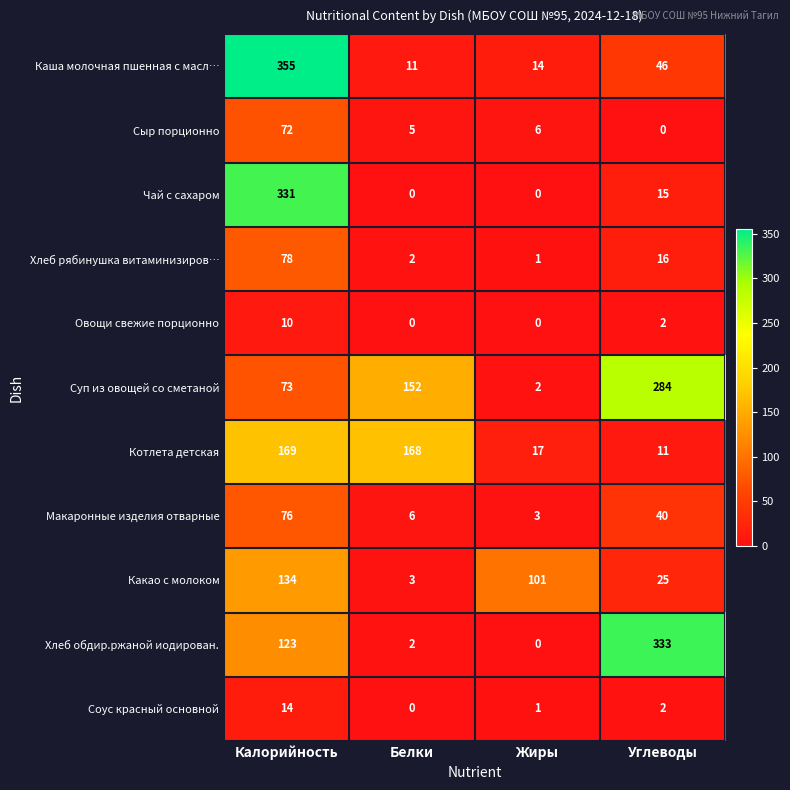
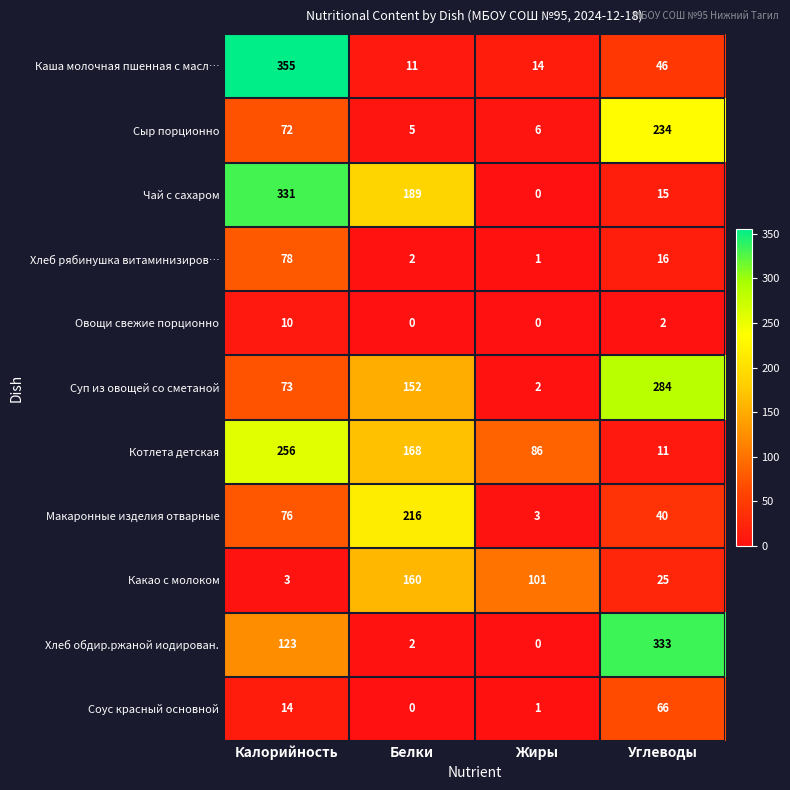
Сыр порционно, Углеводы: 0 -> 234
Чай с сахаром, Белки: 0 -> 189
Котлета детская, Калорийность: 169 -> 256
Котлета детская, Жиры: 17 -> 86
Макаронные изделия отварные, Белки: 6 -> 216
Какао с молоком, Калорийность: 134 -> 3
Какао с молоком, Белки: 3 -> 160
Соус красный основной, Углеводы: 2 -> 66
